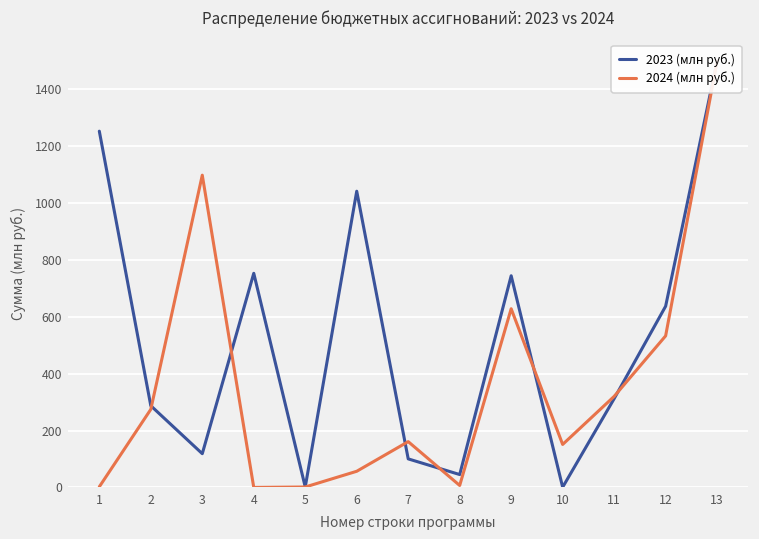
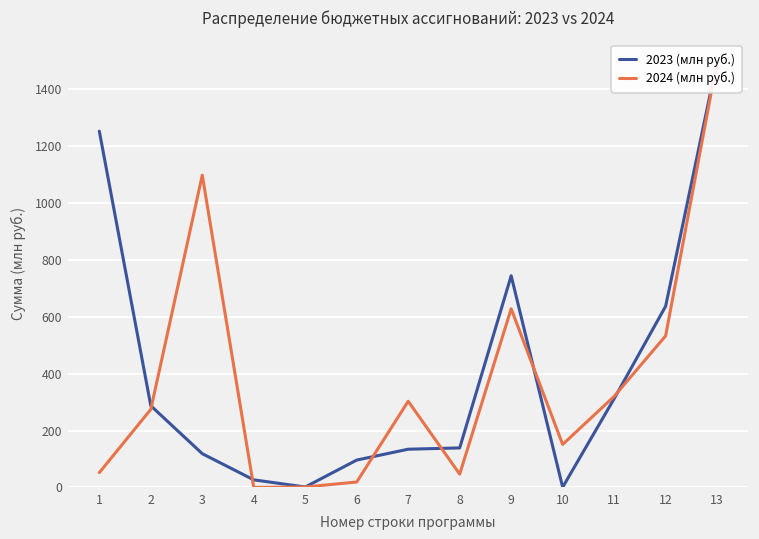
2024 (млн руб.), 1: 0 -> 50
2023 (млн руб.), 4: 750 -> 30
2023 (млн руб.), 6: 1040 -> 100
2024 (млн руб.), 6: 60 -> 20
2023 (млн руб.), 7: 100 -> 130
2024 (млн руб.), 7: 160 -> 300
2023 (млн руб.), 8: 50 -> 140
2024 (млн руб.), 8: 10 -> 50
